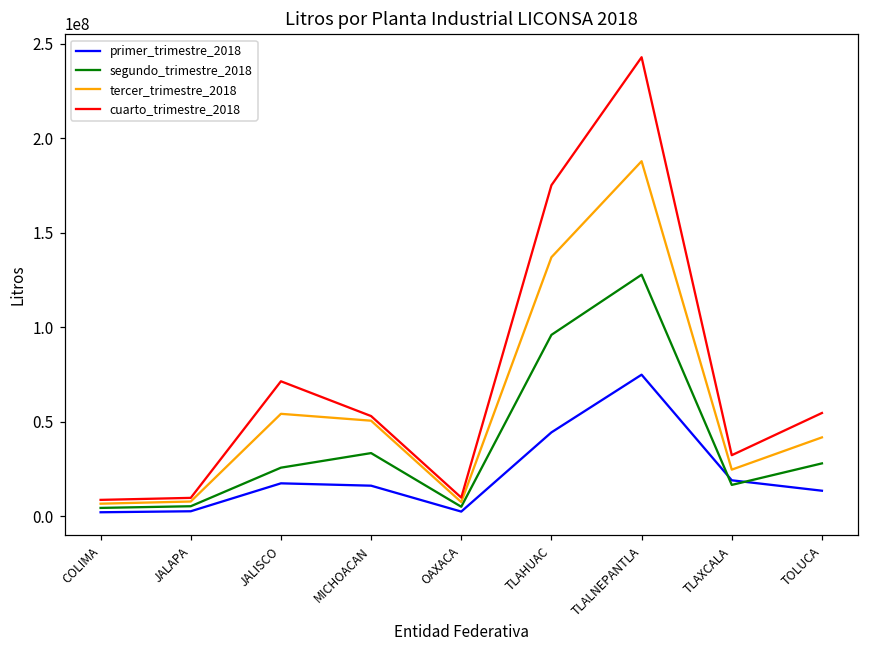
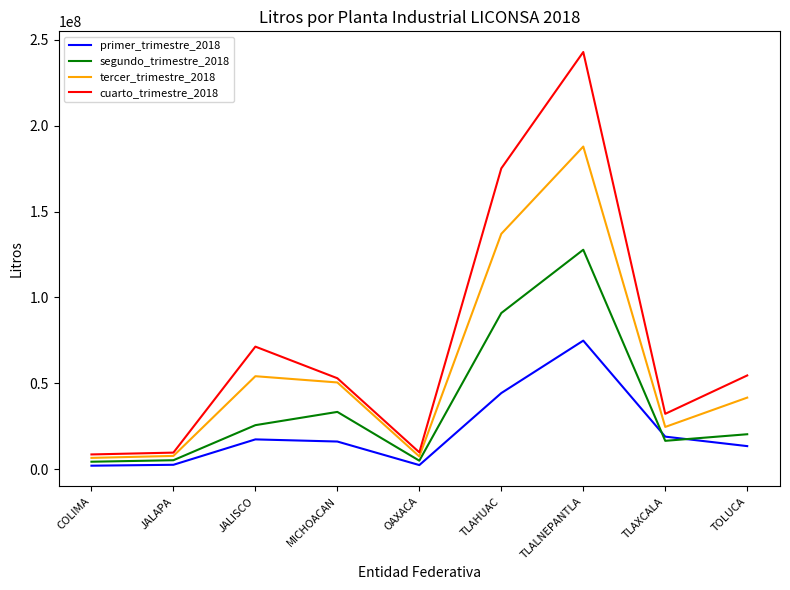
segundo_trimestre_2018, TLAHUAC: 96000000 -> 91000000
segundo_trimestre_2018, TOLUCA: 28000000 -> 20000000
